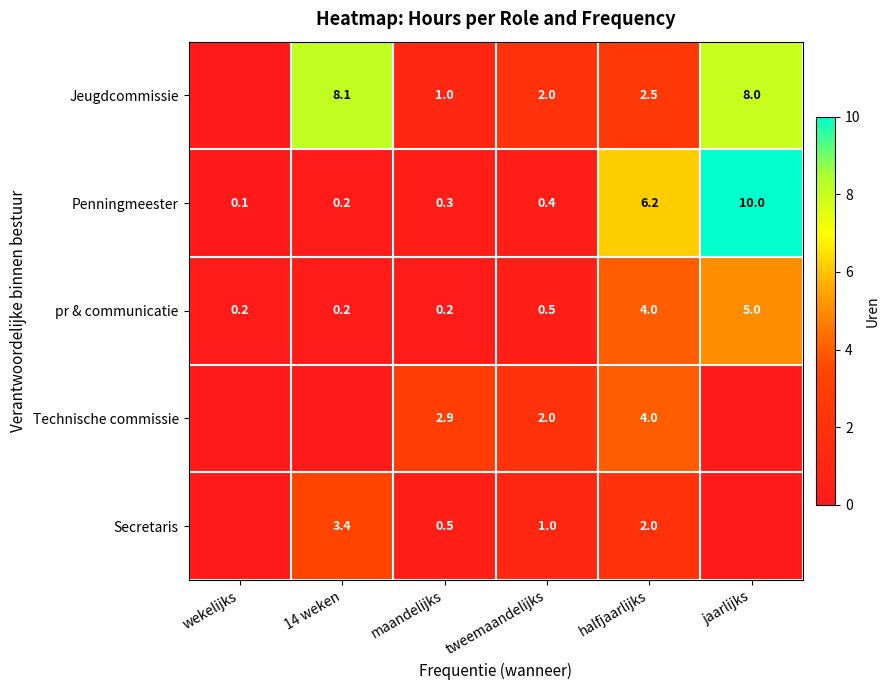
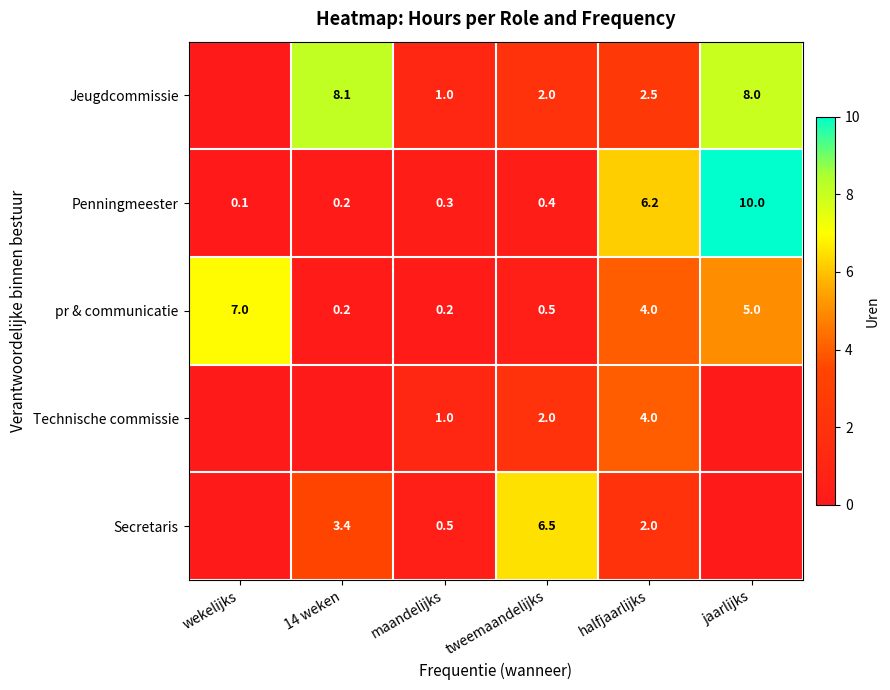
pr & communicatie, wekelijks: 0.2 -> 7.0
Technische commissie, maandelijks: 2.9 -> 1.0
Secretaris, tweemaandelijks: 1.0 -> 6.5
